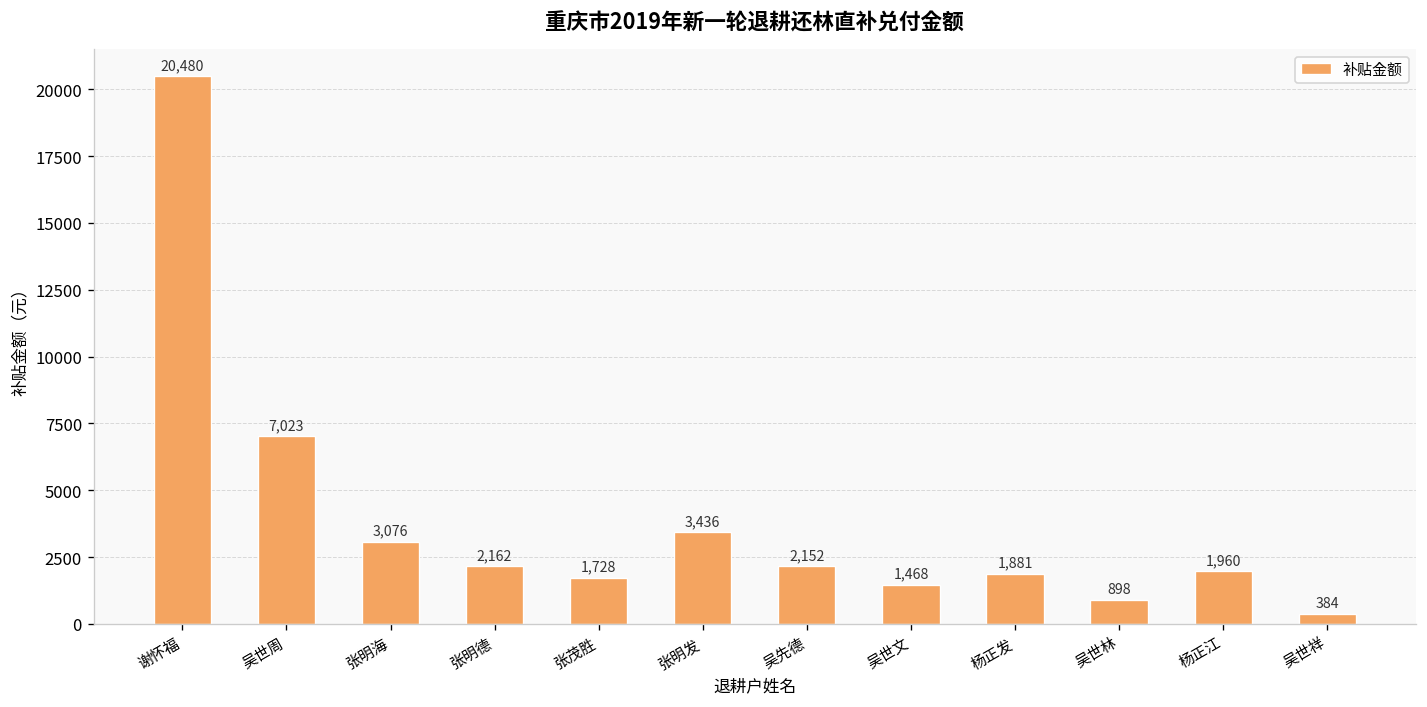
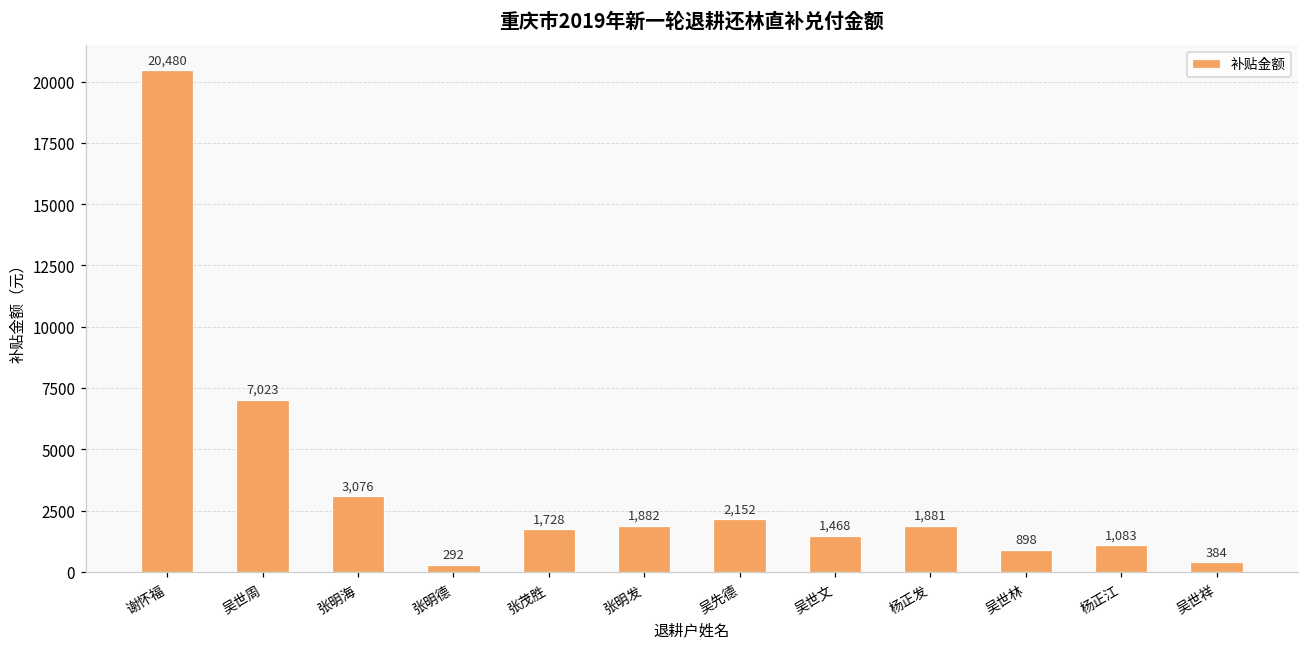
张明德: 2,162 -> 292
张明发: 3,436 -> 1,882
杨正江: 1,960 -> 1,083
